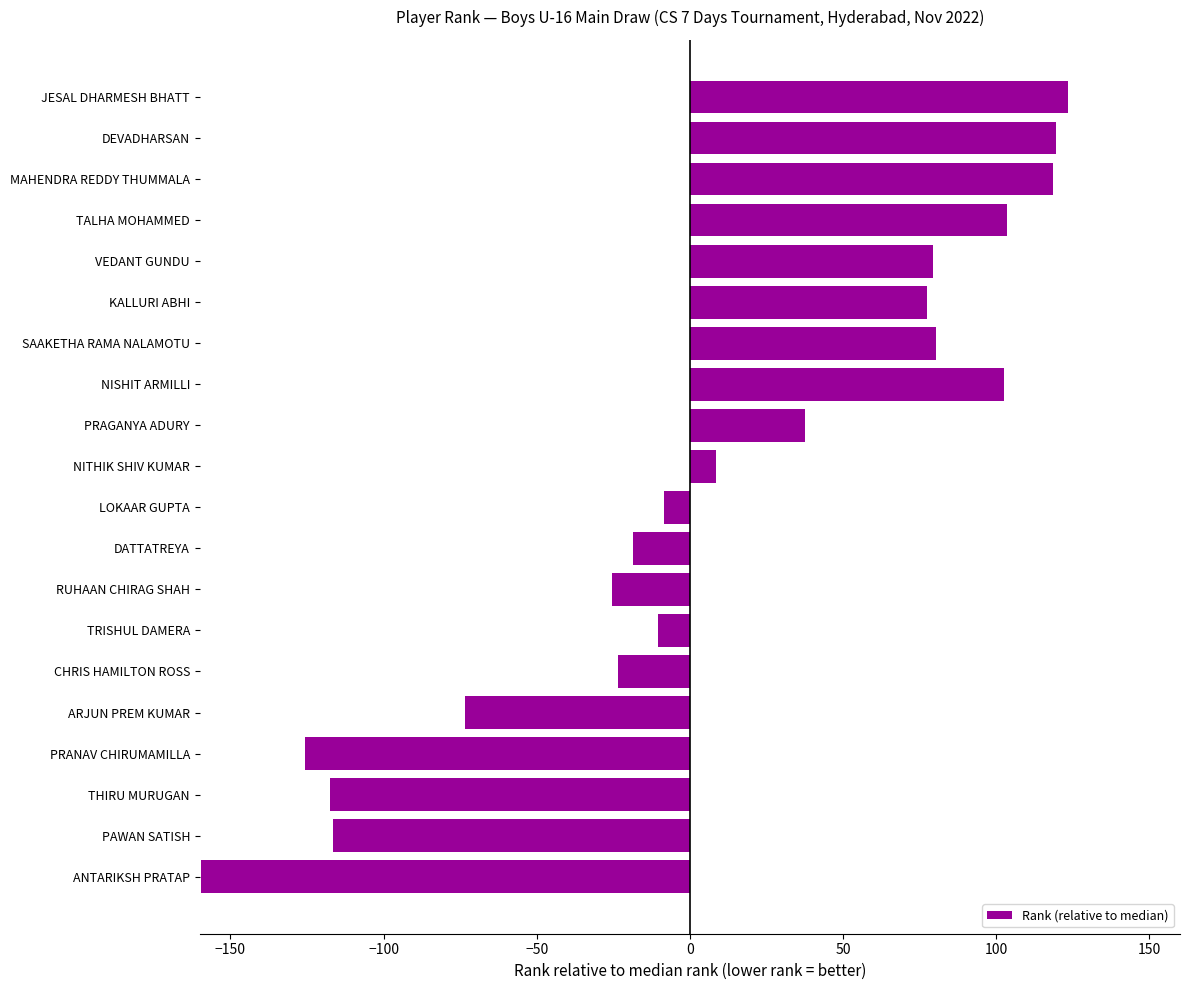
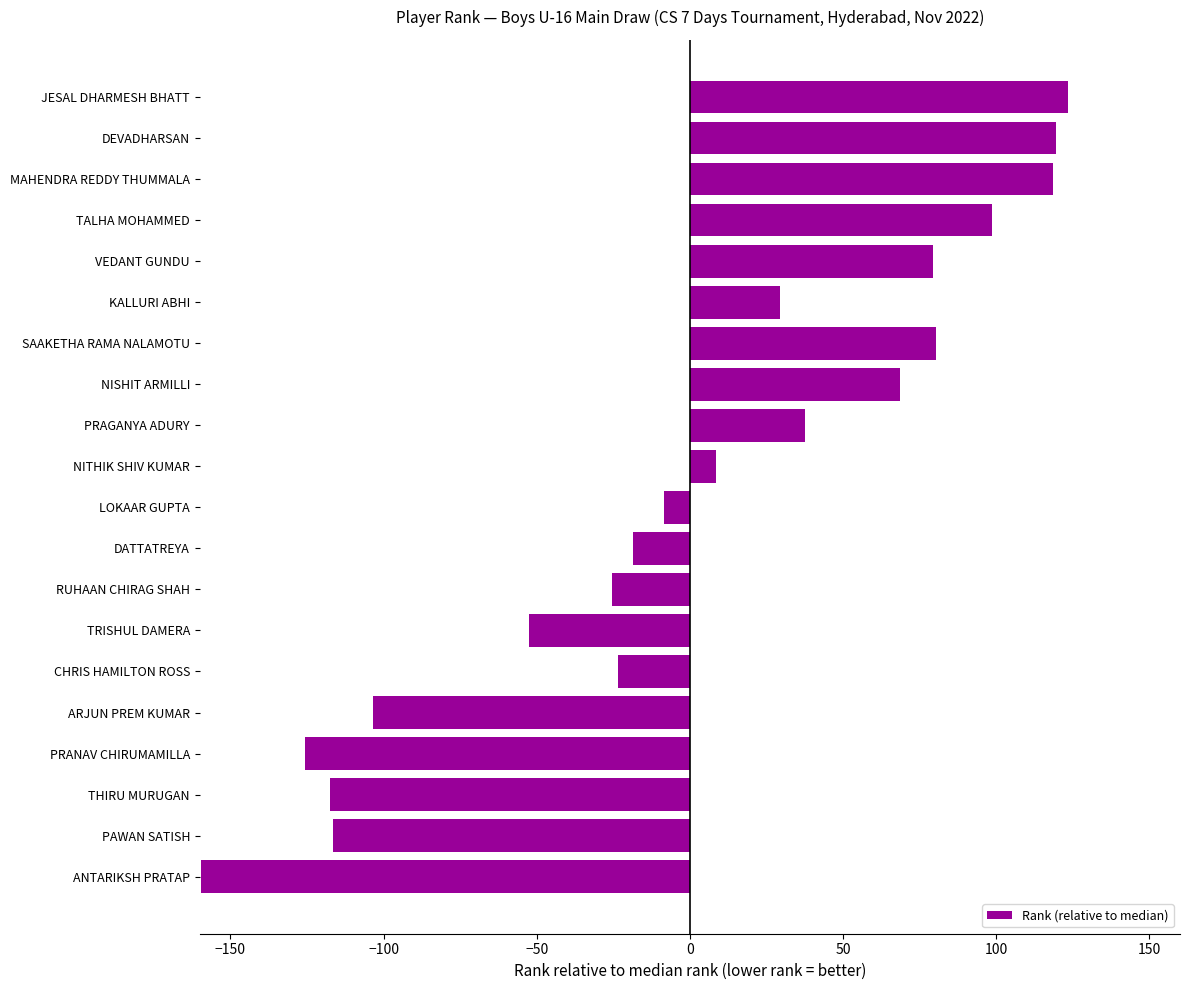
TALHA MOHAMMED: 104 -> 99
KALLURI ABHI: 78 -> 30
NISHIT ARMILLI: 103 -> 69
TRISHUL DAMERA: -11 -> -53
ARJUN PREM KUMAR: -74 -> -104
